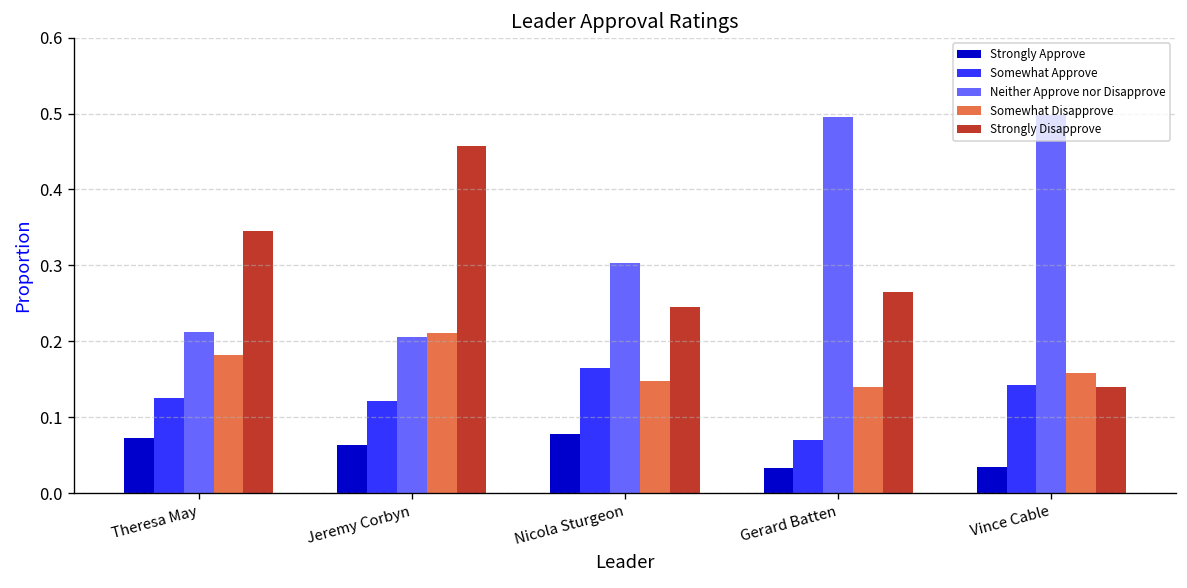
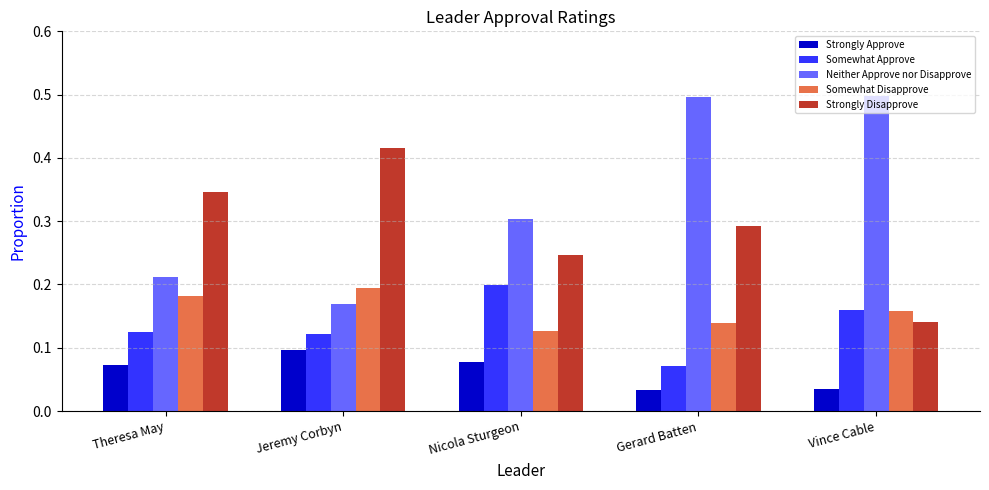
Strongly Approve, Jeremy Corbyn: 0.06 -> 0.10
Neither Approve nor Disapprove, Jeremy Corbyn: 0.21 -> 0.17
Somewhat Disapprove, Jeremy Corbyn: 0.21 -> 0.19
Strongly Disapprove, Jeremy Corbyn: 0.46 -> 0.42
Somewhat Approve, Nicola Sturgeon: 0.17 -> 0.20
Somewhat Disapprove, Nicola Sturgeon: 0.15 -> 0.13
Strongly Disapprove, Gerard Batten: 0.27 -> 0.29
Somewhat Approve, Vince Cable: 0.14 -> 0.16
